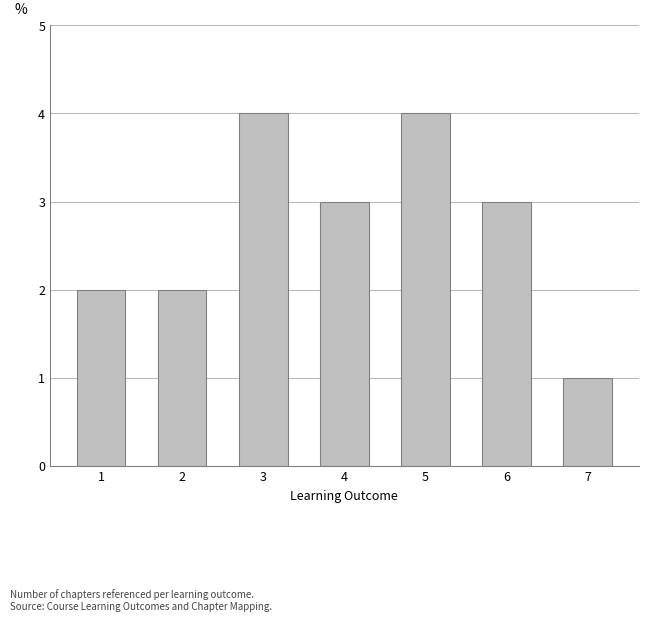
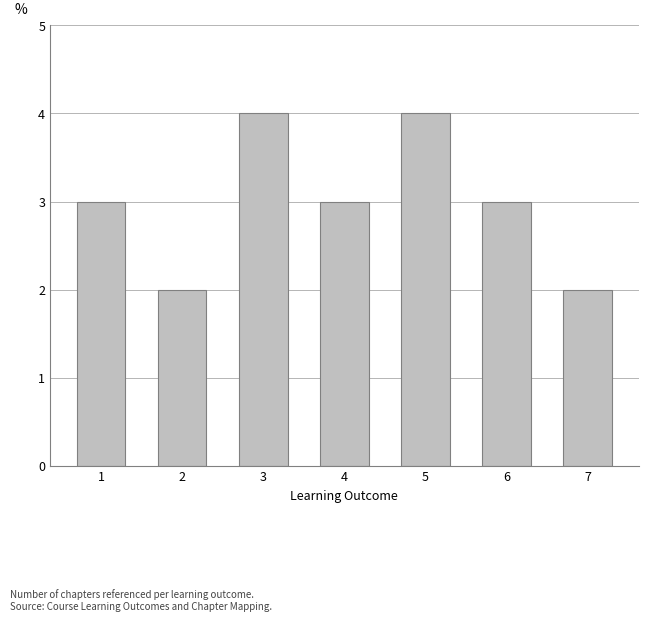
1: 2 -> 3
7: 1 -> 2
